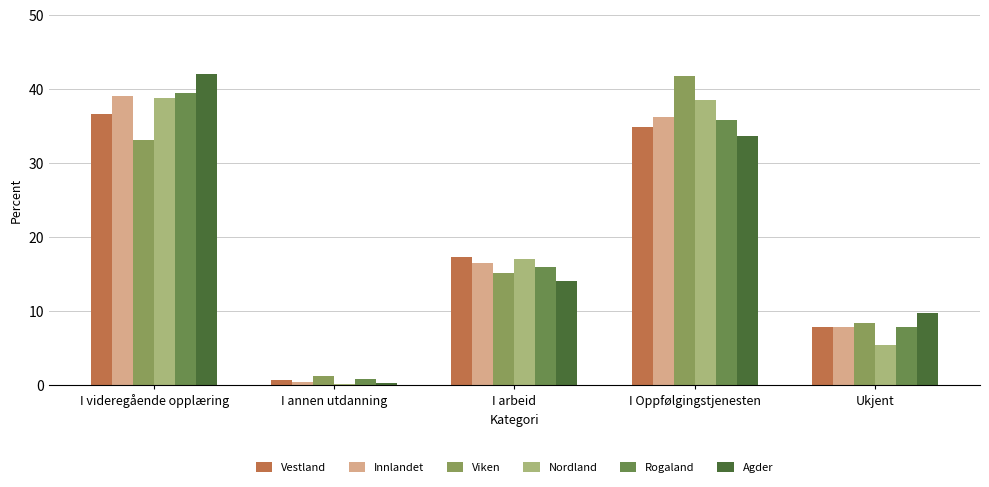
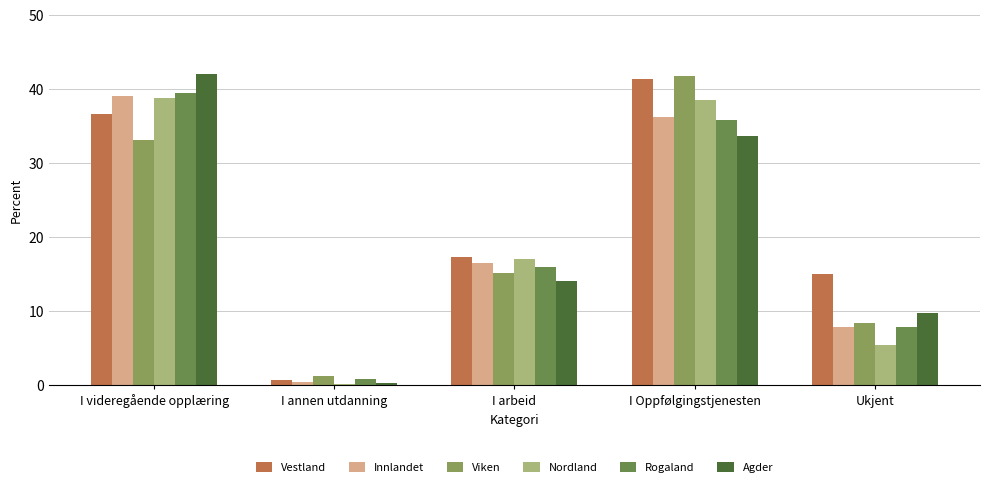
Vestland, I Oppfølgingstjenesten: 35 -> 41
Vestland, Ukjent: 8 -> 15
